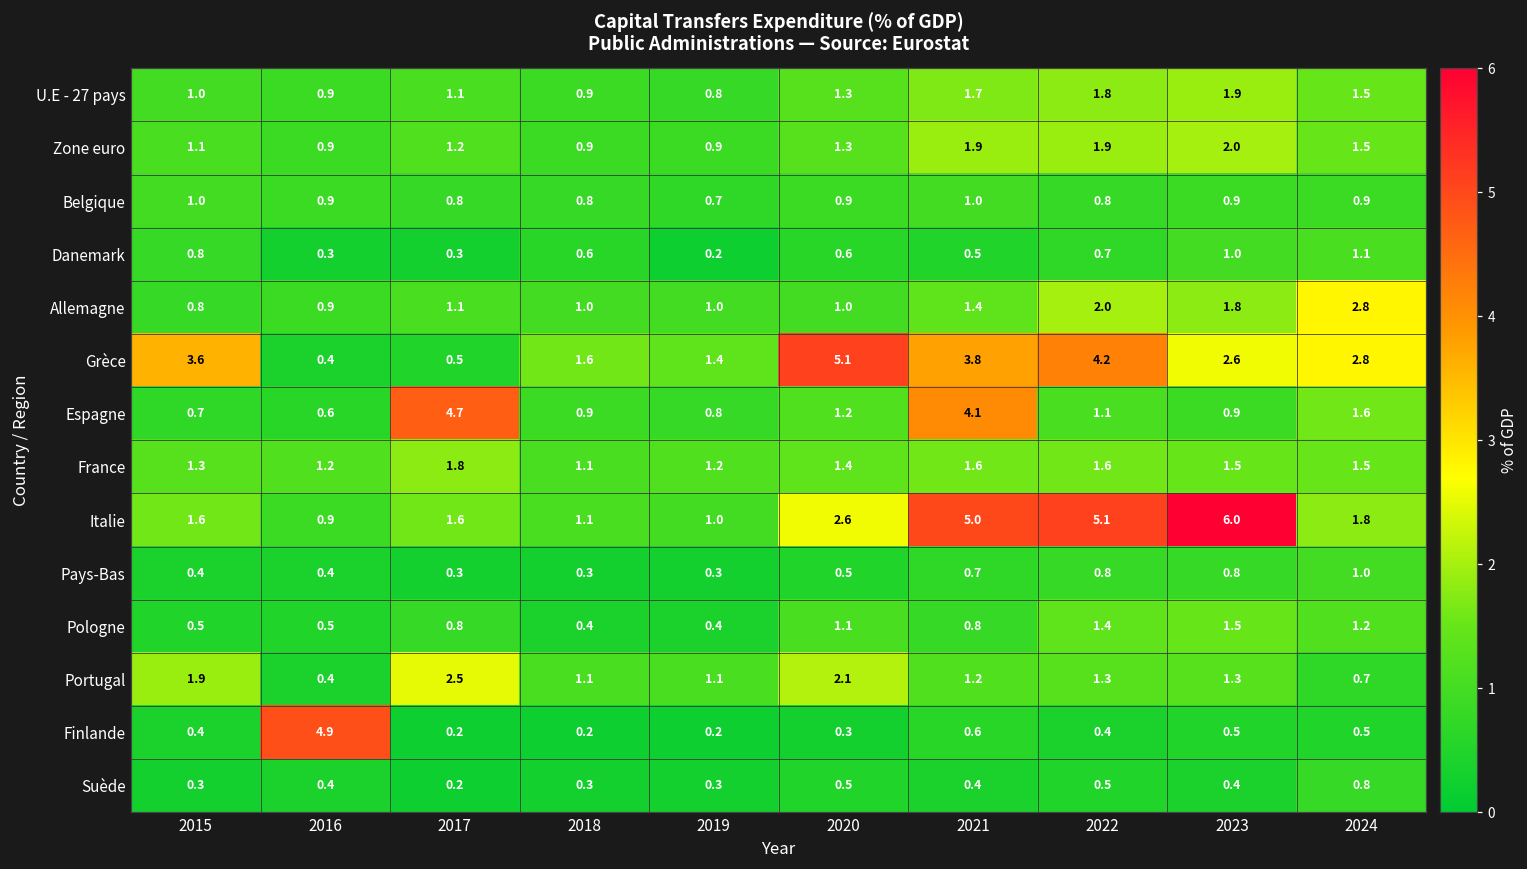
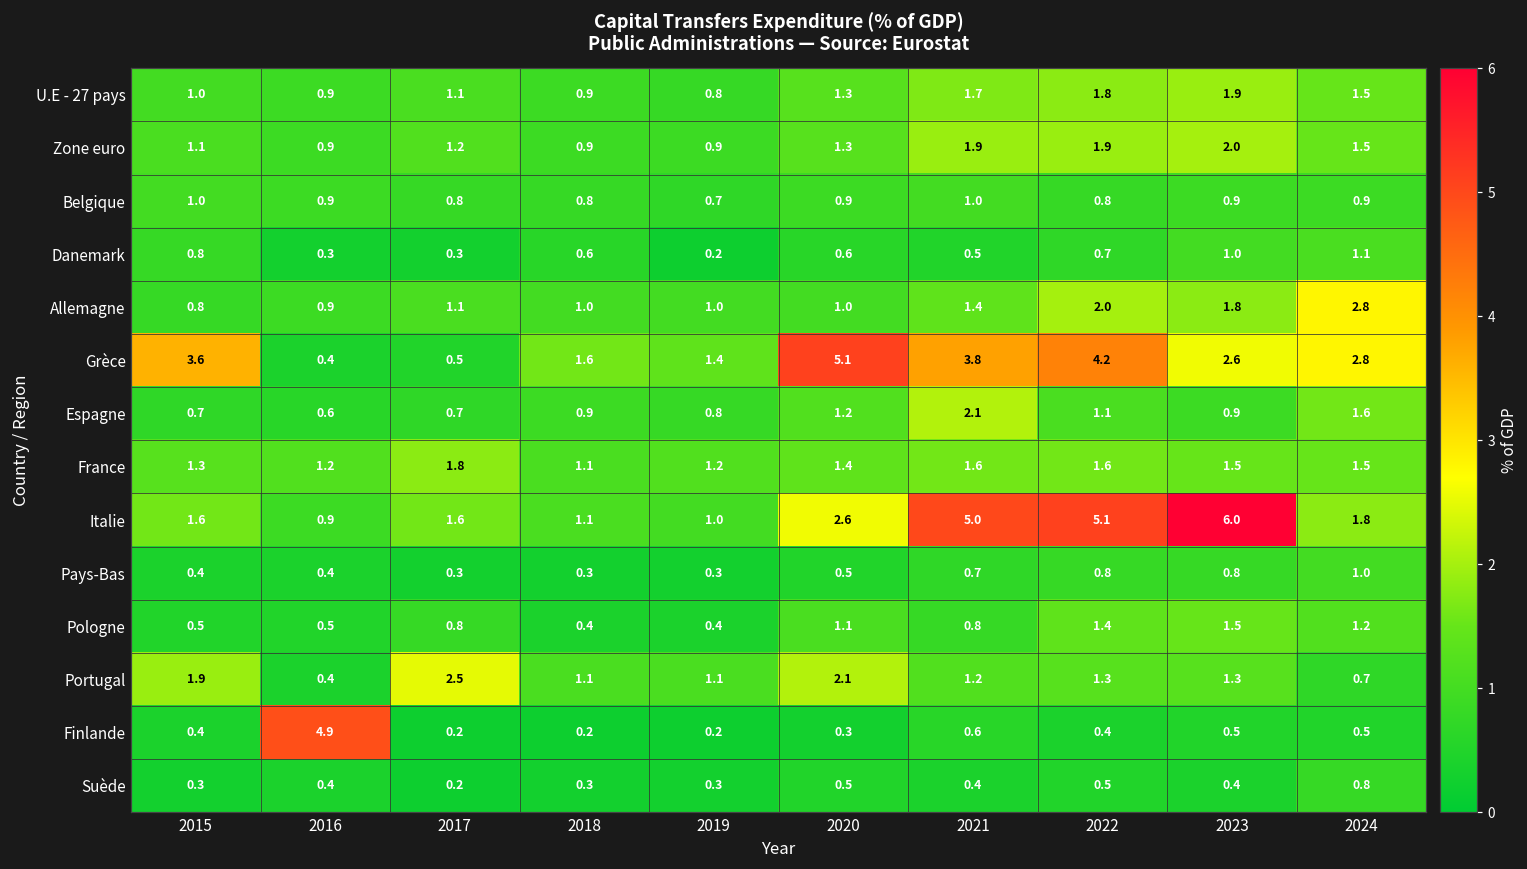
Espagne, 2017: 4.7 -> 0.7
Espagne, 2021: 4.1 -> 2.1
